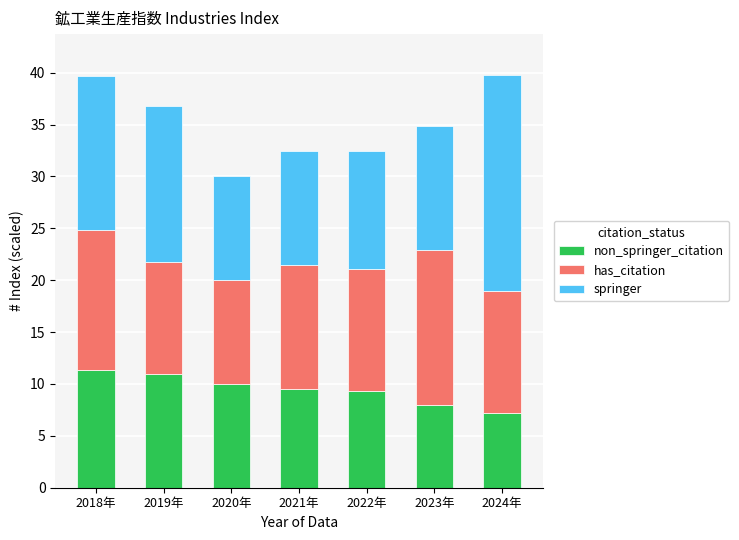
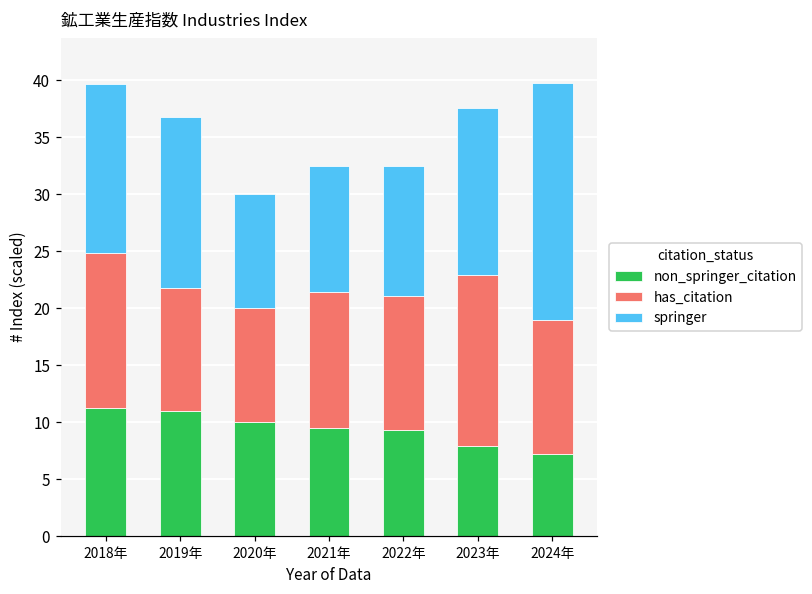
springer, 2023年: 11.9 -> 14.6
